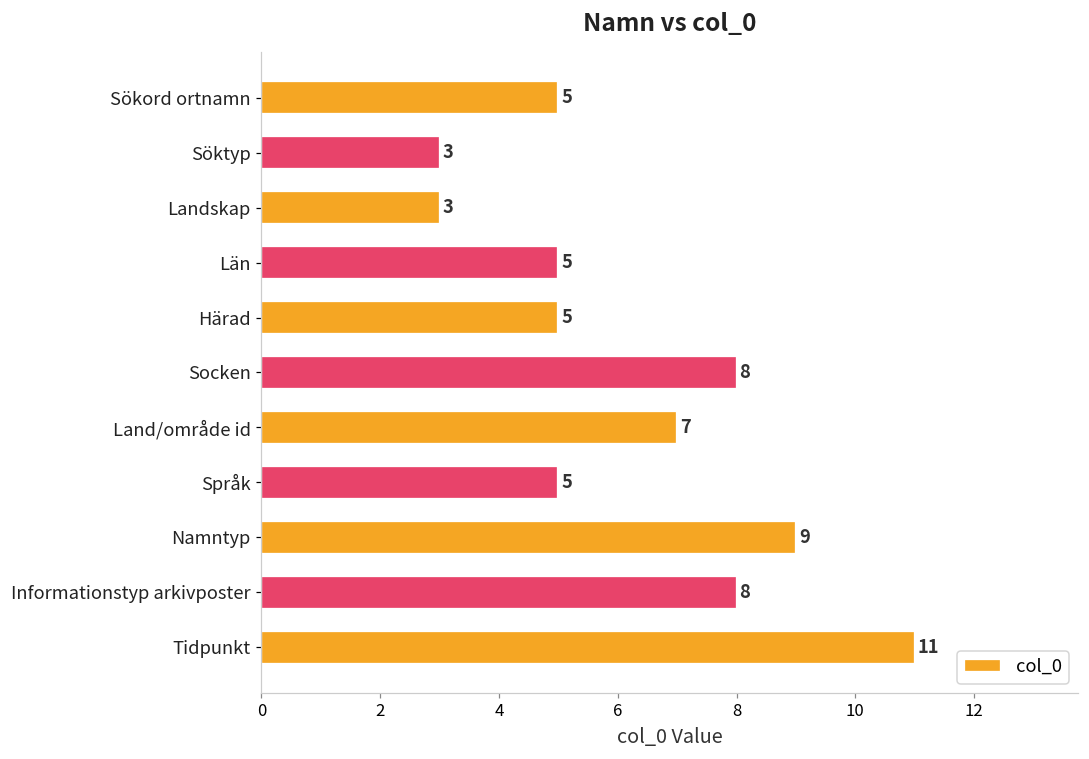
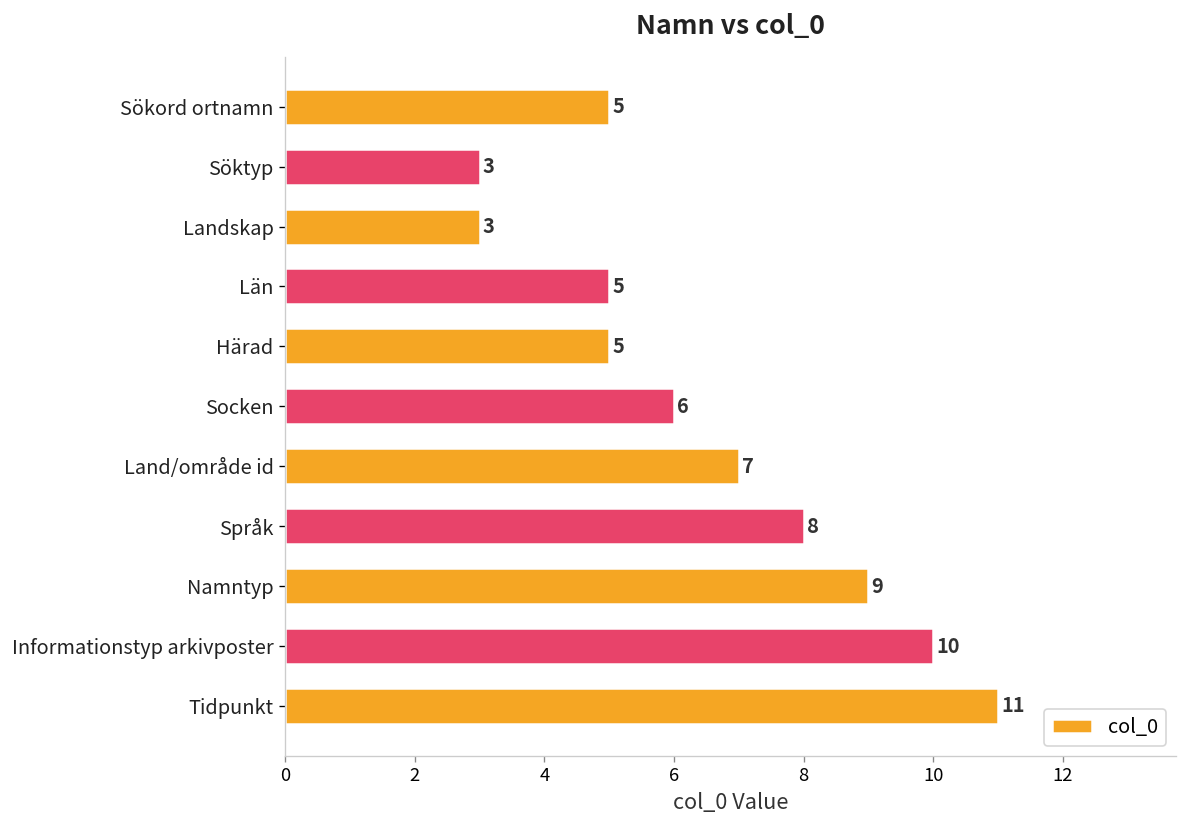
Socken: 8 -> 6
Språk: 5 -> 8
Informationstyp arkivposter: 8 -> 10
